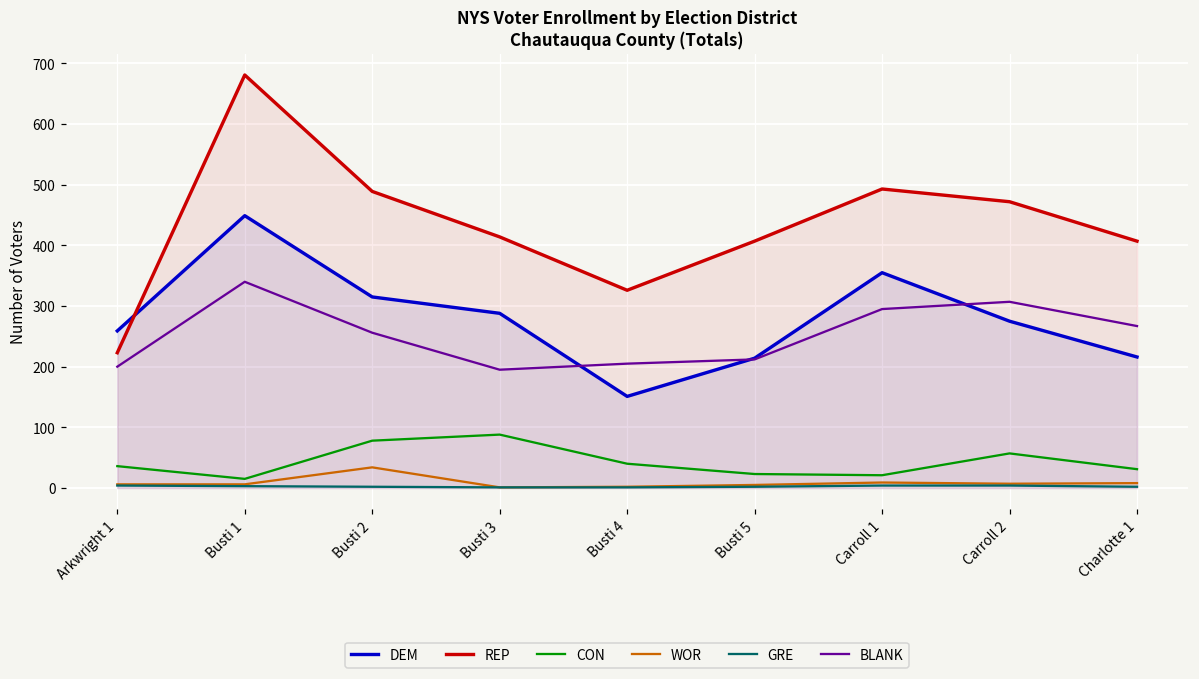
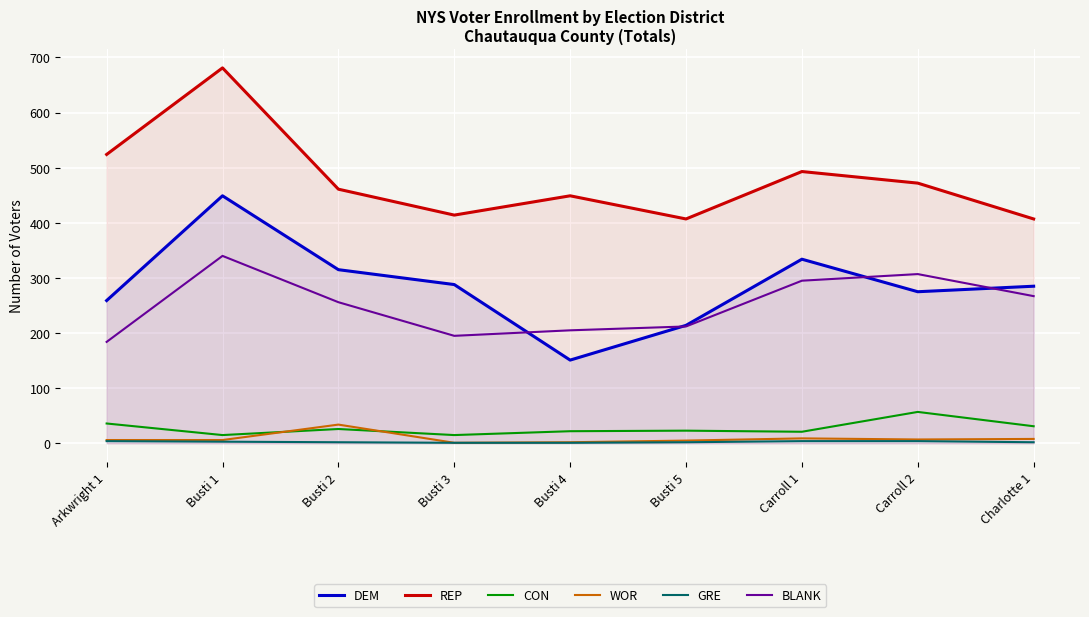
REP, Arkwright 1: 220 -> 520
BLANK, Arkwright 1: 200 -> 180
REP, Busti 2: 490 -> 460
CON, Busti 2: 80 -> 30
CON, Busti 3: 90 -> 20
REP, Busti 4: 330 -> 450
CON, Busti 4: 40 -> 20
DEM, Carroll 1: 360 -> 330
DEM, Charlotte 1: 220 -> 290
